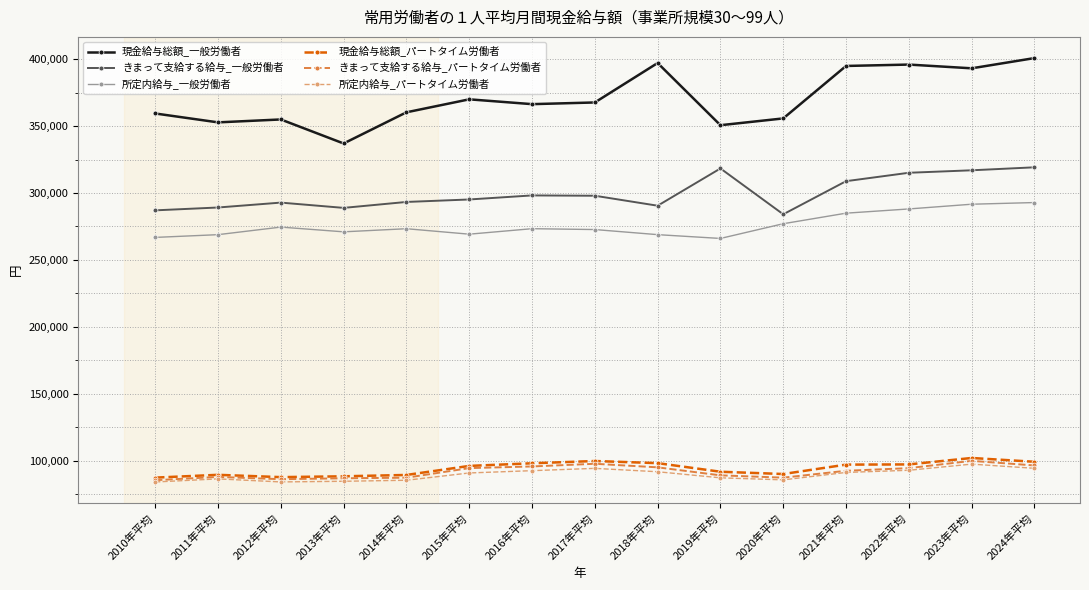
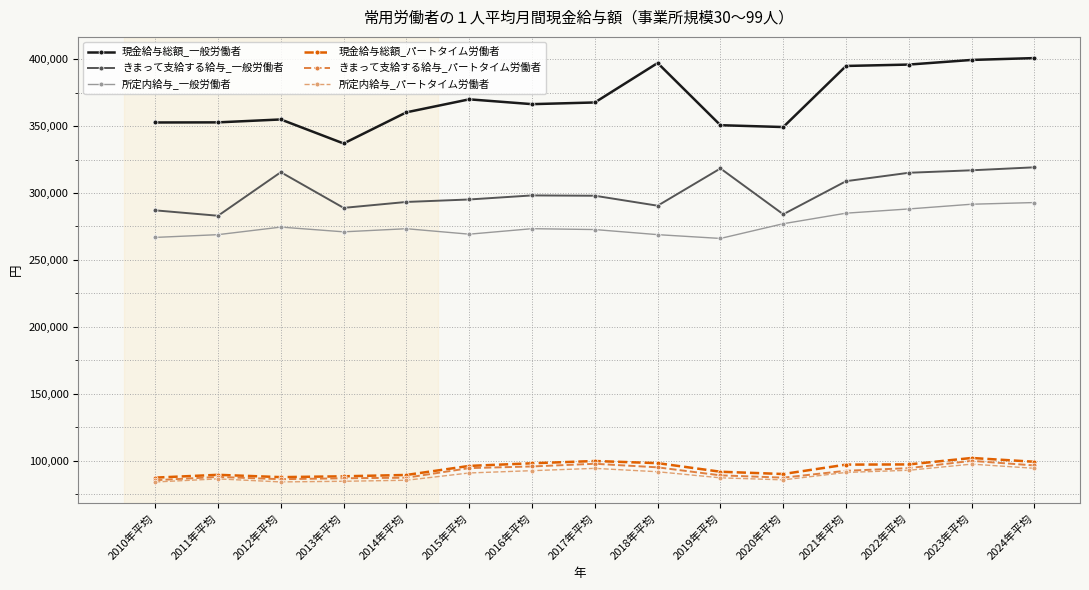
現金給与総額_一般労働者, 2010年平均: 359,000 -> 353,000
きまって支給する給与_一般労働者, 2011年平均: 289,000 -> 283,000
きまって支給する給与_一般労働者, 2012年平均: 293,000 -> 316,000
現金給与総額_一般労働者, 2020年平均: 356,000 -> 349,000
現金給与総額_一般労働者, 2023年平均: 393,000 -> 399,000
